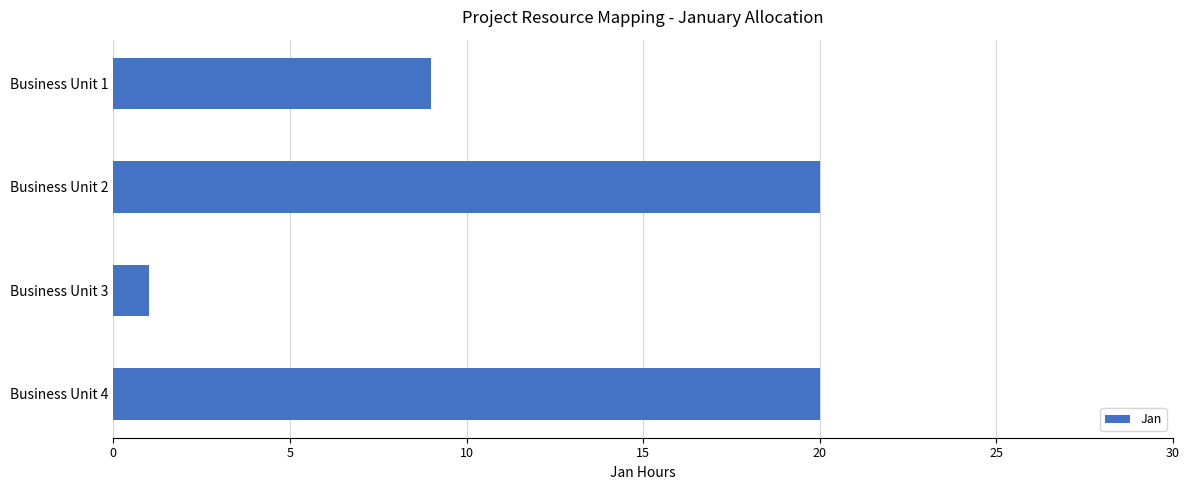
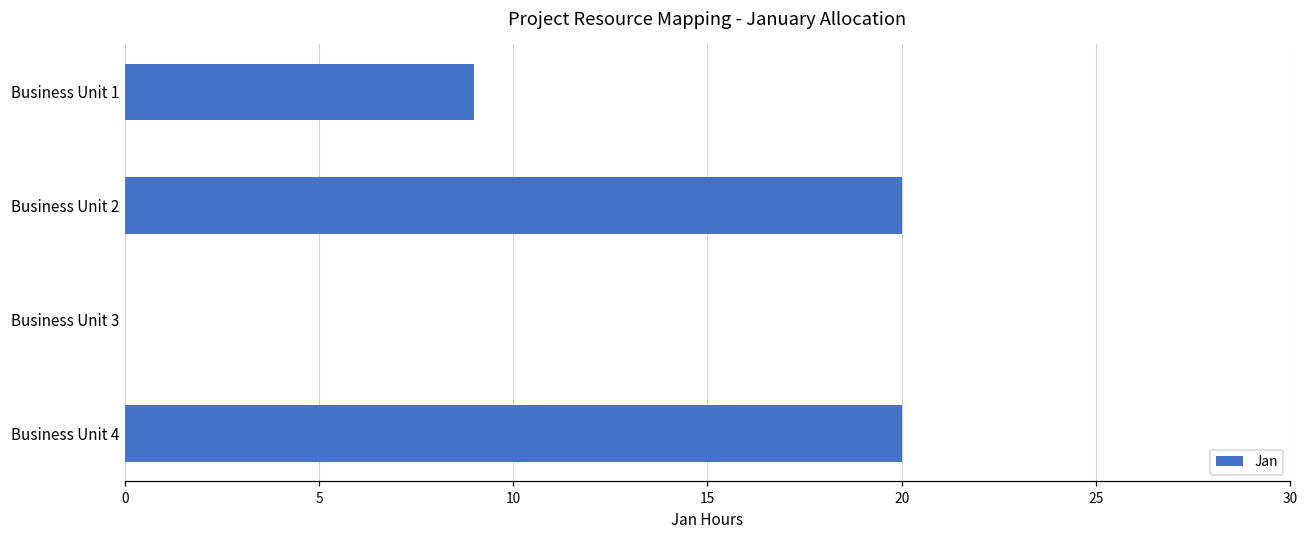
Business Unit 3: 1 -> 0
